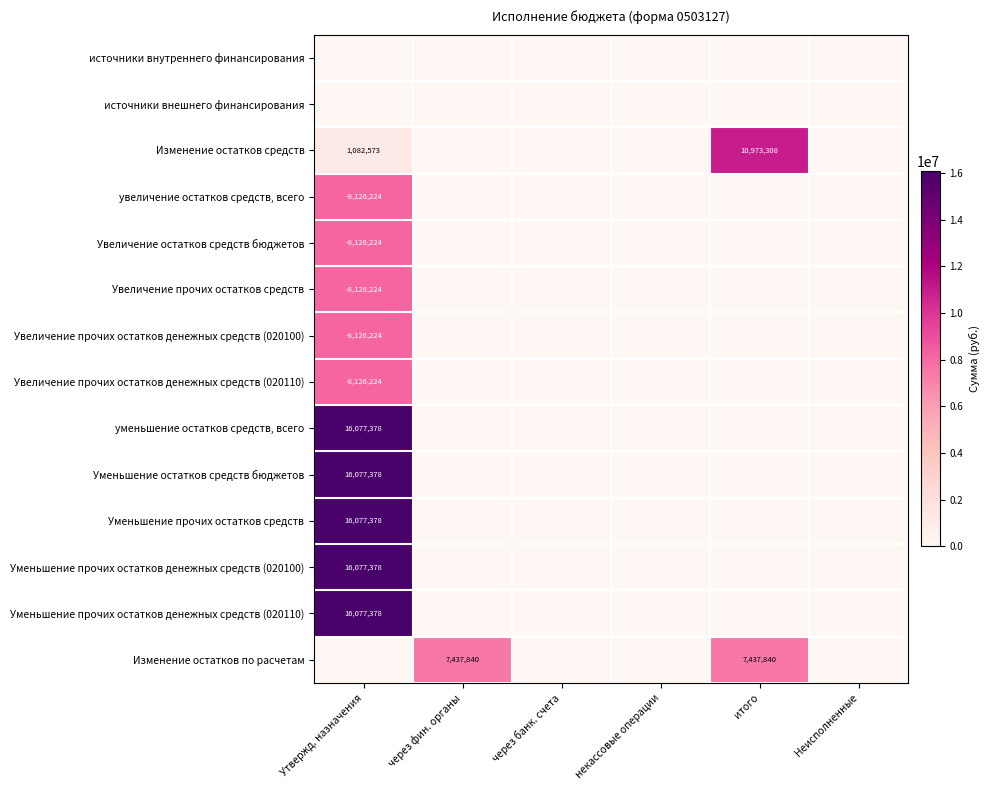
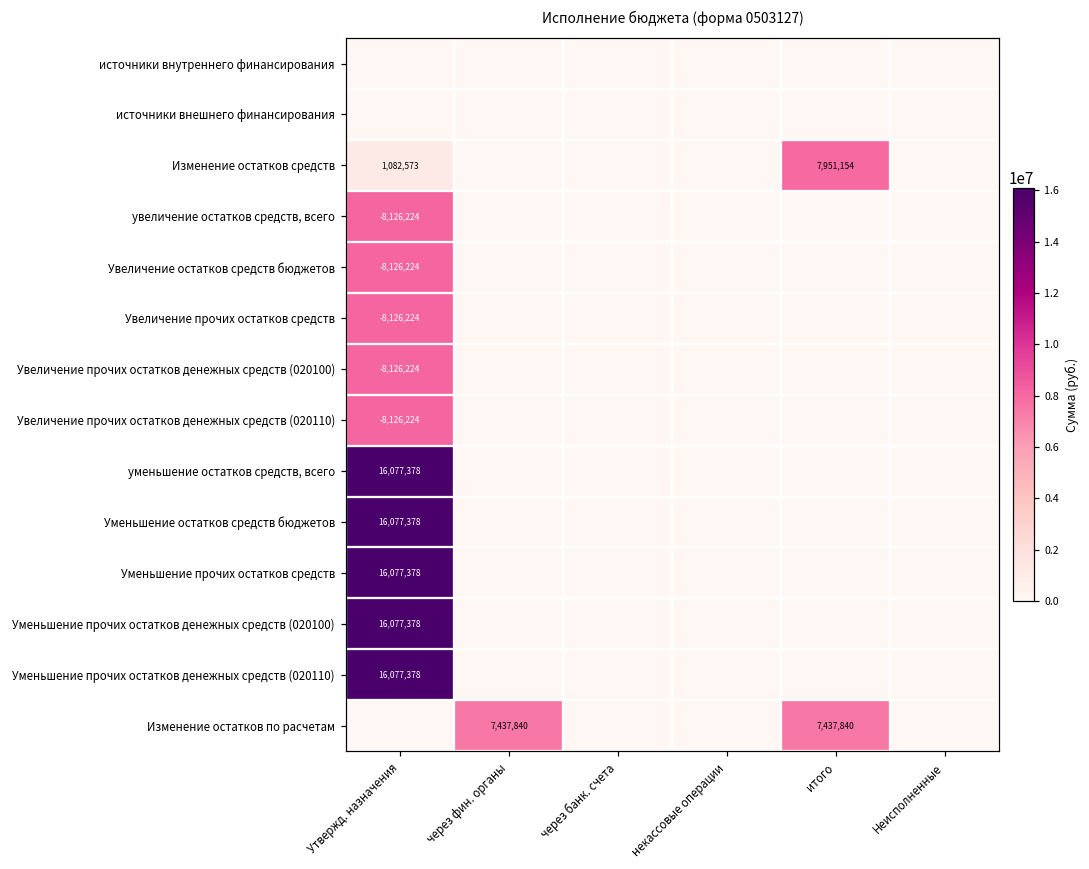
Изменение остатков средств, итого: 10,973,308 -> 7,951,154
